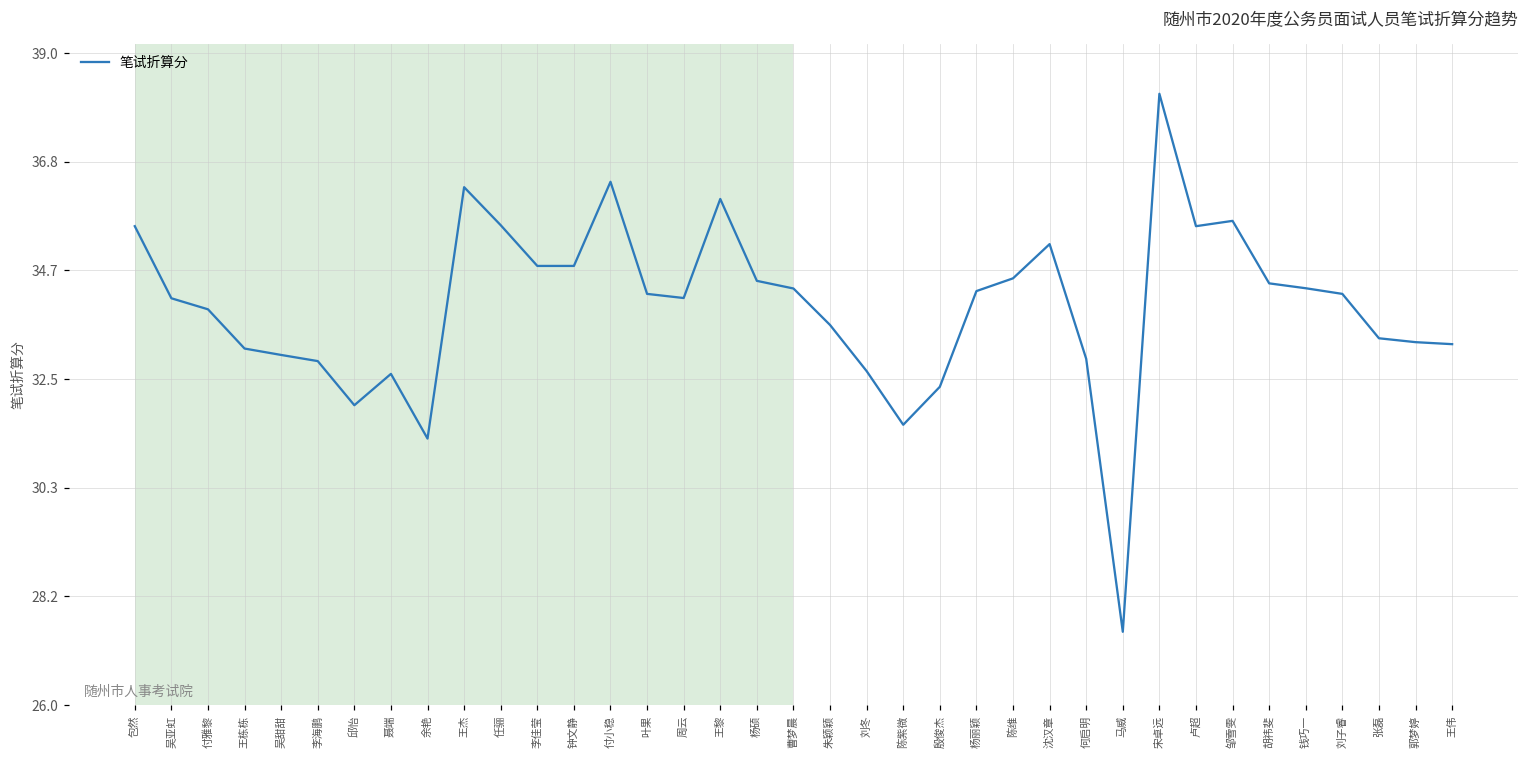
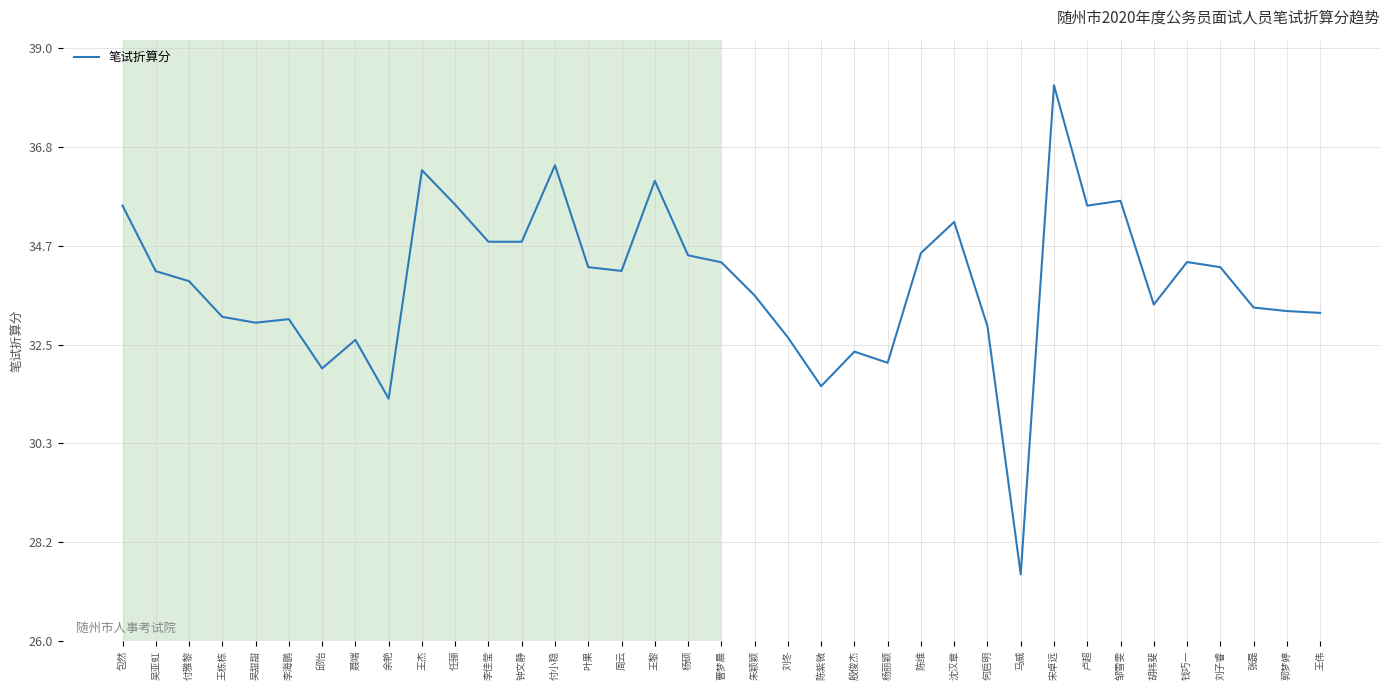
李海鹏: 32.9 -> 33.1
杨丽颖: 34.3 -> 32.1
胡祎斐: 34.4 -> 33.4
